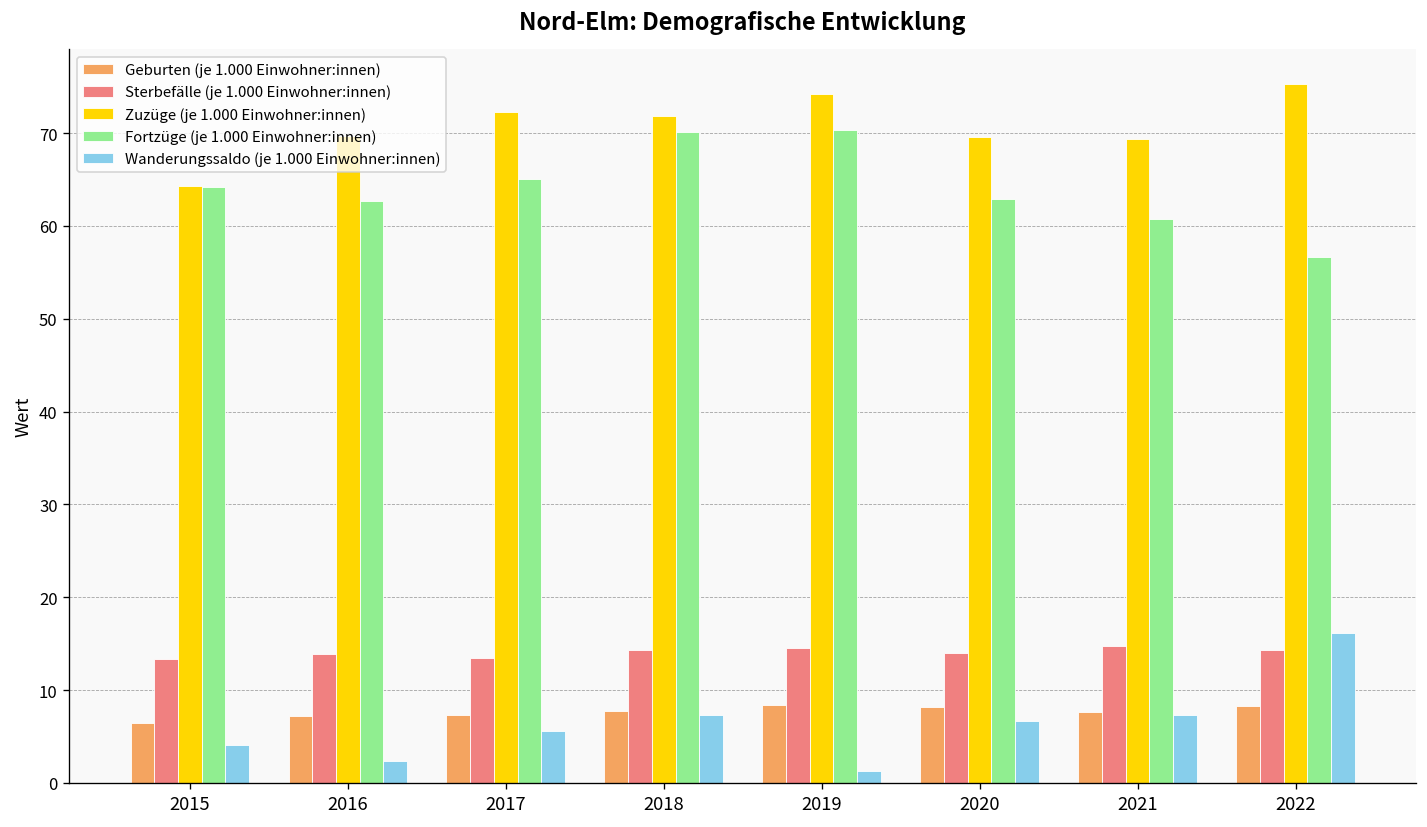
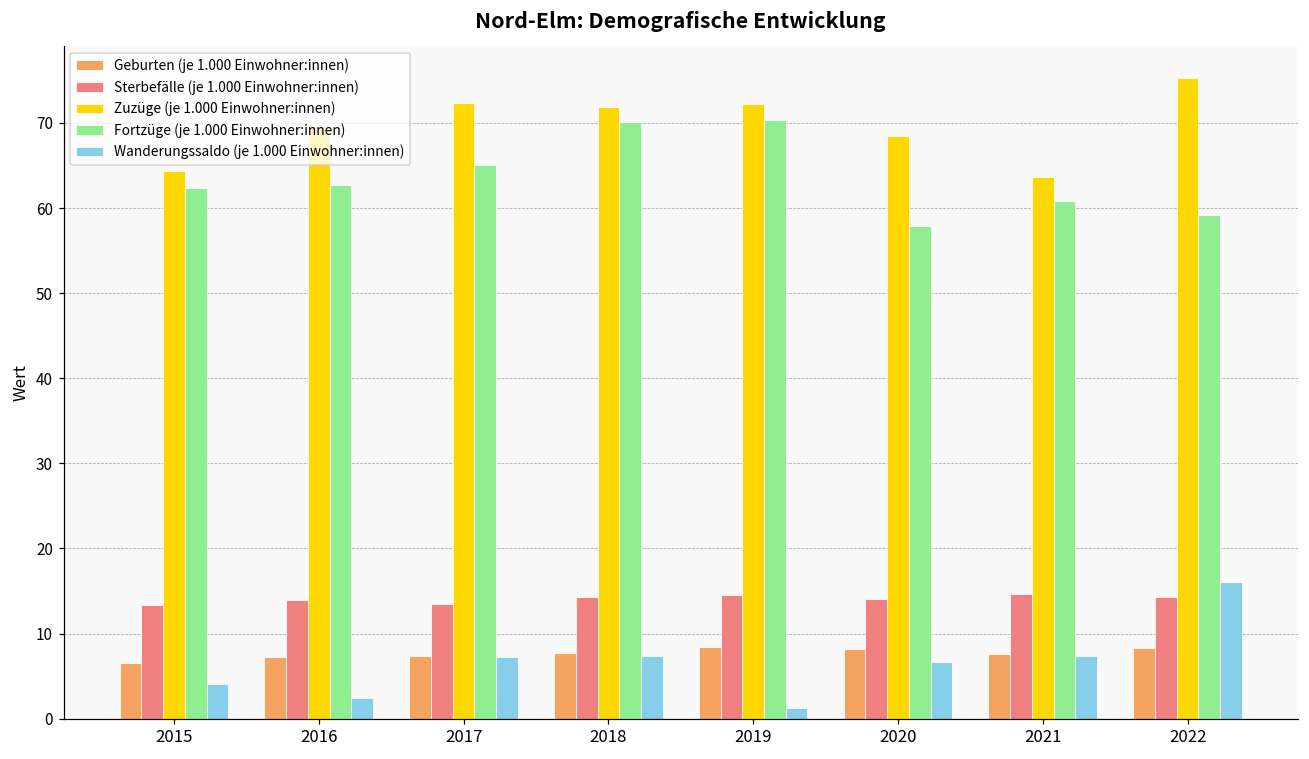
Fortzüge (je 1.000 Einwohner:innen), 2015: 64 -> 62
Wanderungssaldo (je 1.000 Einwohner:innen), 2017: 6 -> 7
Zuzüge (je 1.000 Einwohner:innen), 2019: 74 -> 72
Zuzüge (je 1.000 Einwohner:innen), 2020: 70 -> 69
Fortzüge (je 1.000 Einwohner:innen), 2020: 63 -> 58
Zuzüge (je 1.000 Einwohner:innen), 2021: 69 -> 64
Fortzüge (je 1.000 Einwohner:innen), 2022: 57 -> 59
